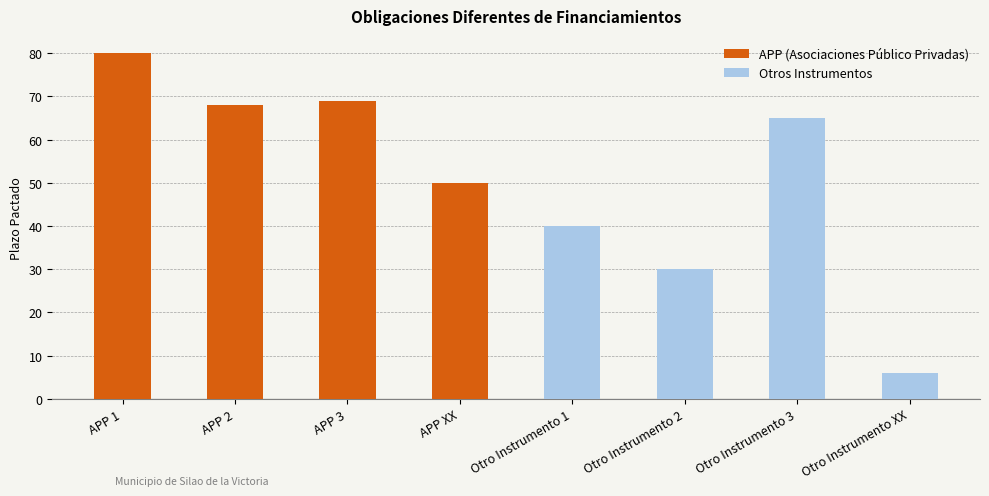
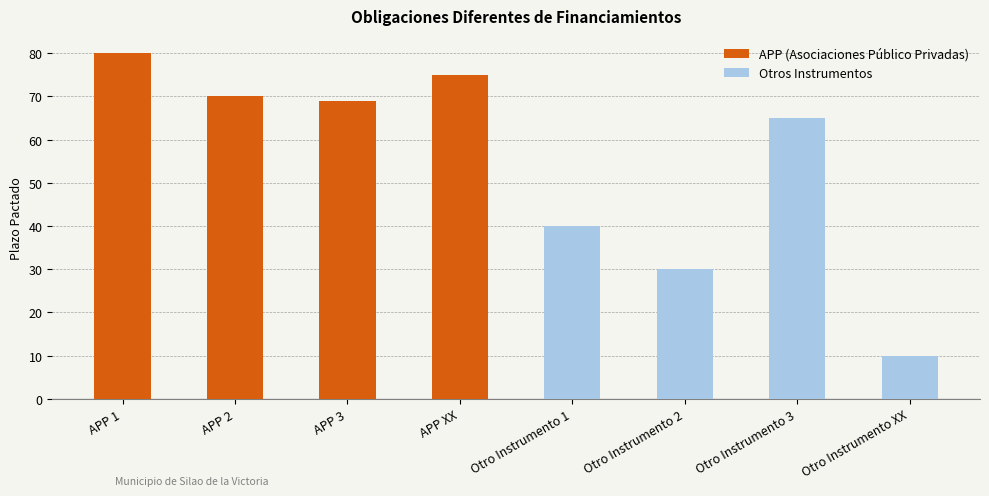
APP 2: 68 -> 70
APP XX: 50 -> 75
Otro Instrumento XX: 6 -> 10
